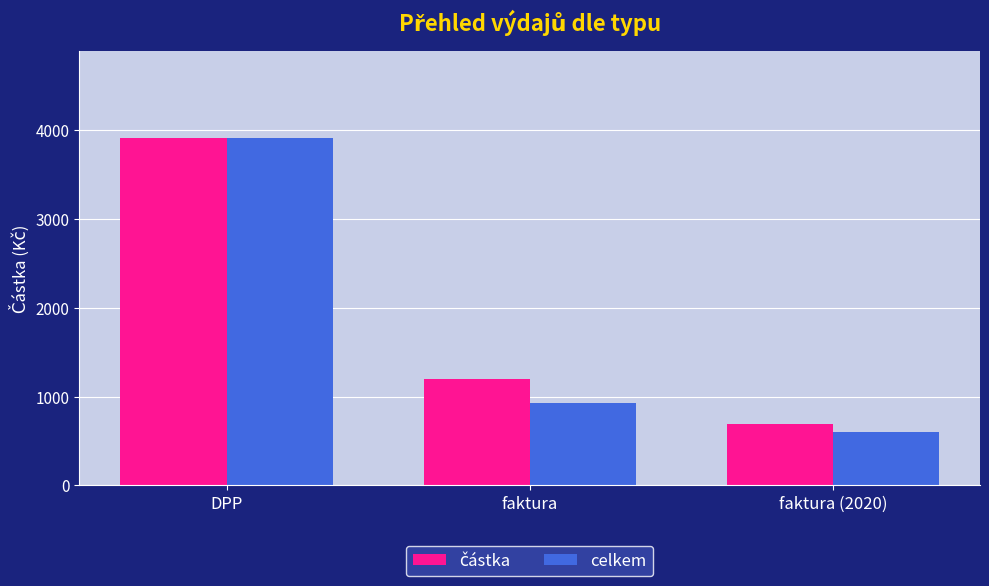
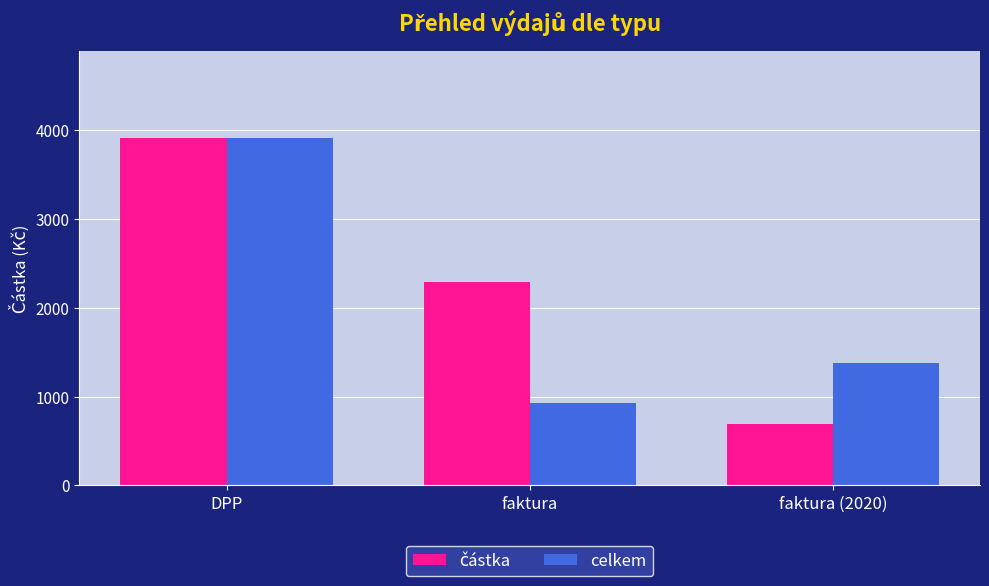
částka, faktura: 1200 -> 2300
celkem, faktura (2020): 600 -> 1400
